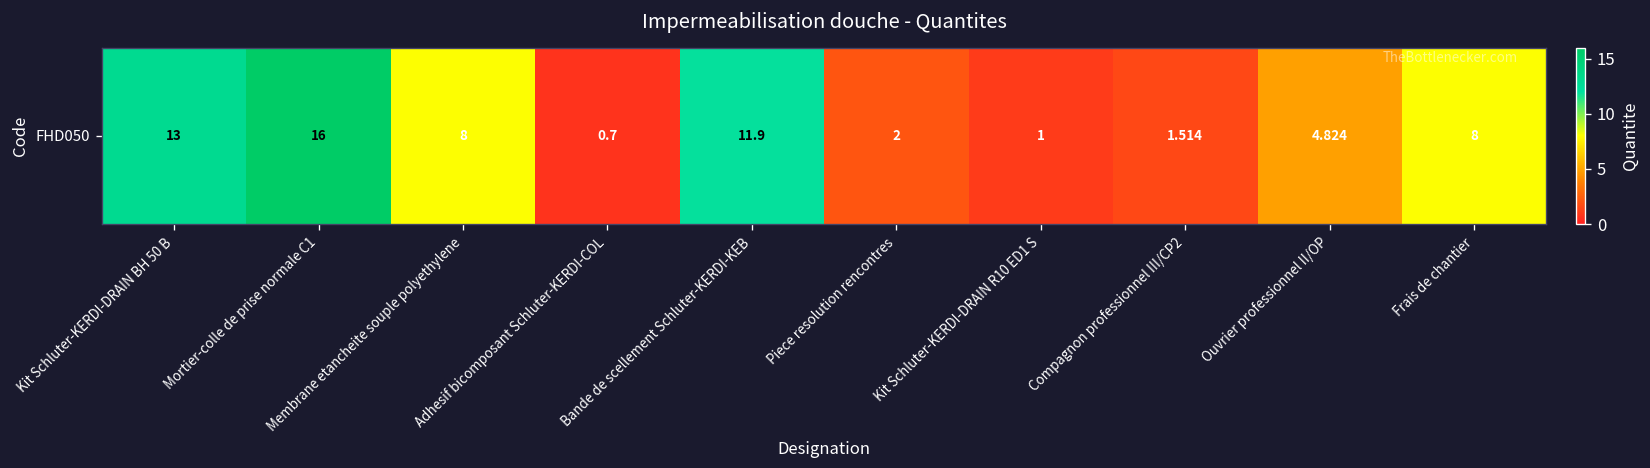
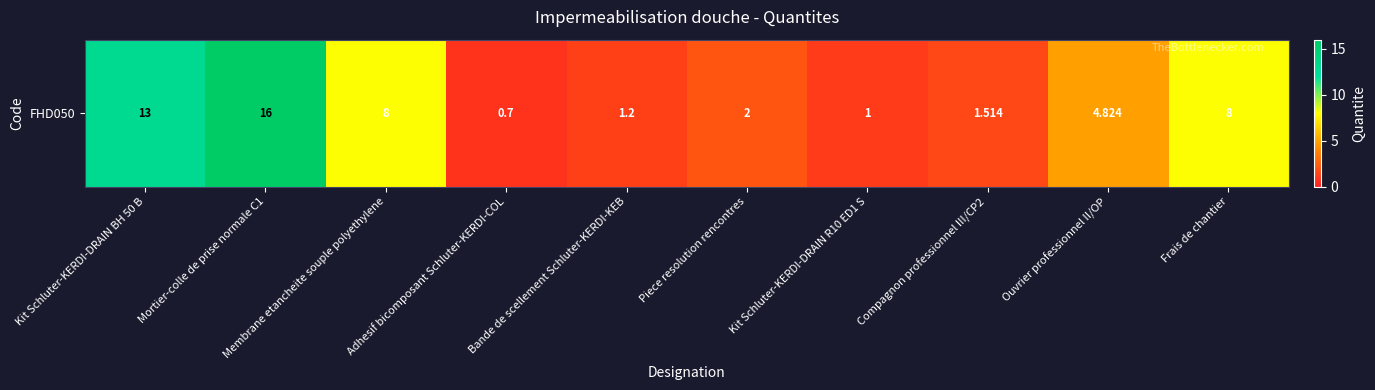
FHD050, Bande de scellement Schluter-KERDI-KEB: 11.9 -> 1.2
